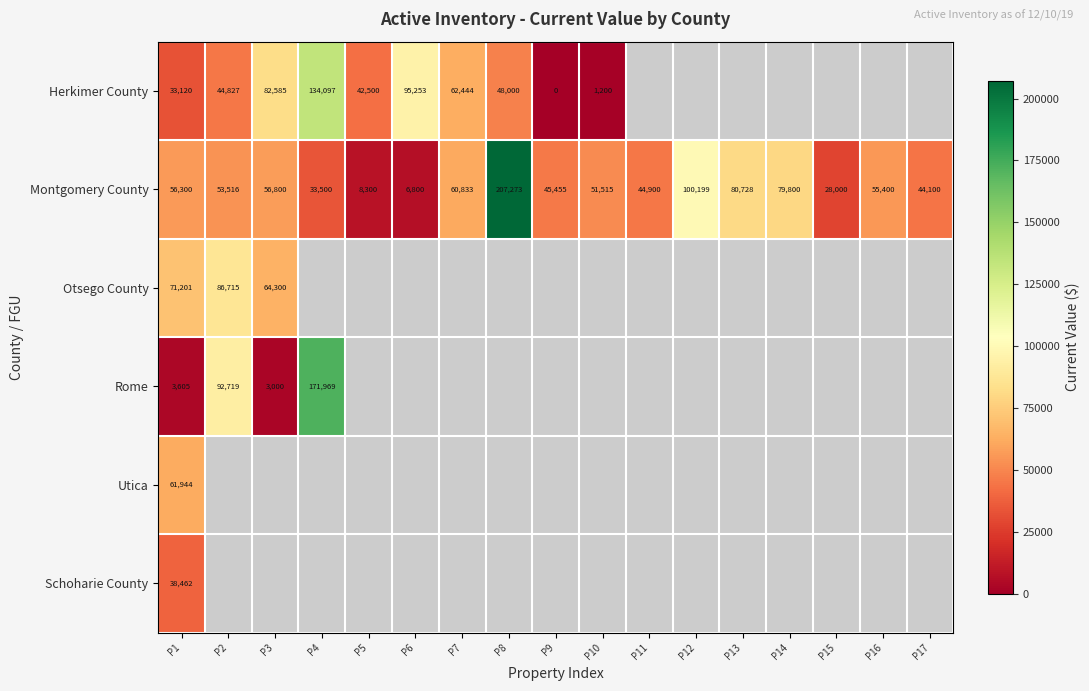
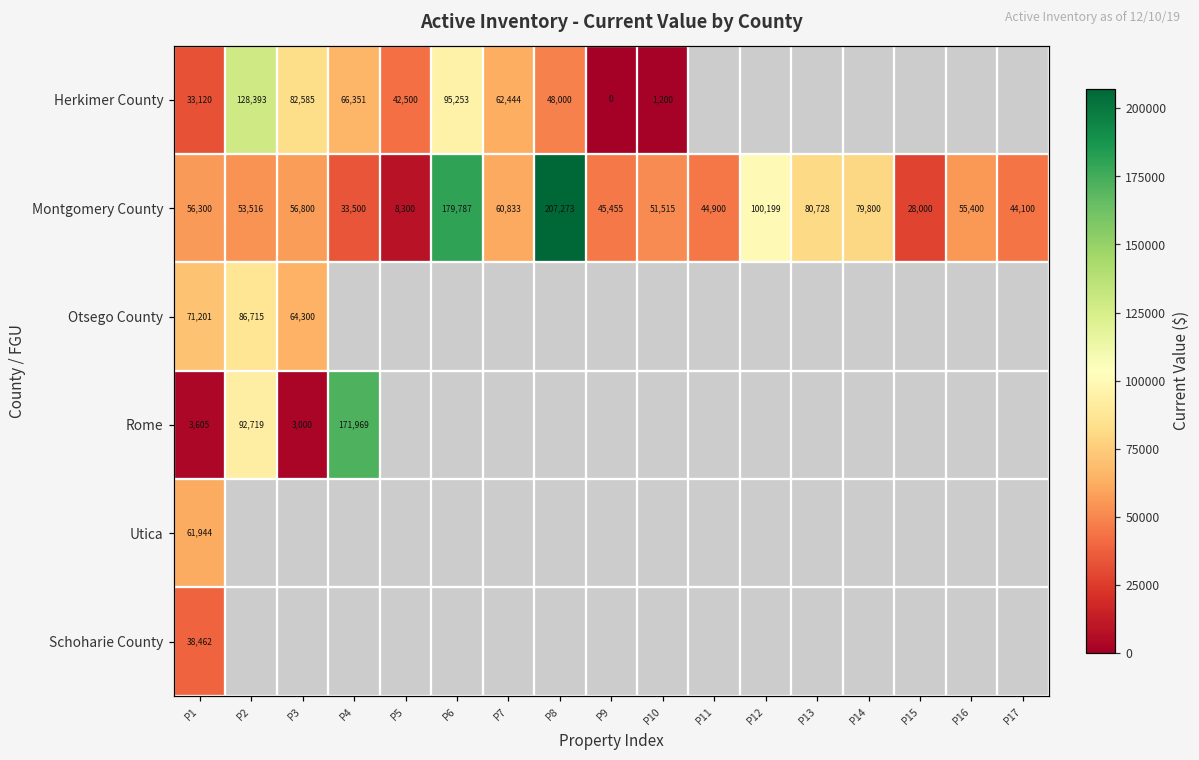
Herkimer County, P2: 44,827 -> 128,393
Herkimer County, P4: 134,097 -> 66,351
Montgomery County, P6: 6,800 -> 179,787
